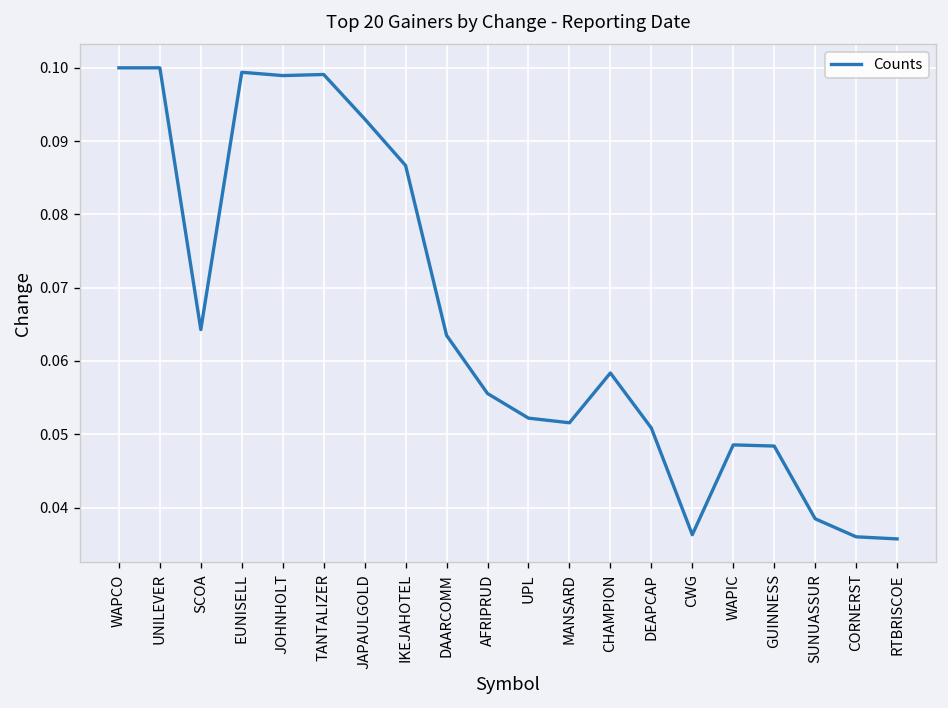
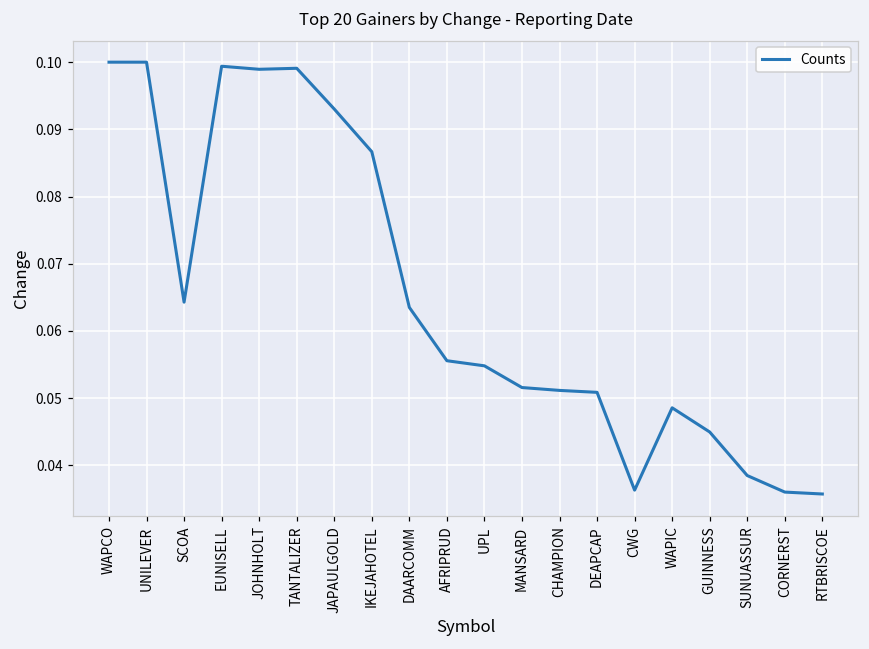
UPL: 0.052 -> 0.055
CHAMPION: 0.058 -> 0.051
GUINNESS: 0.048 -> 0.045
